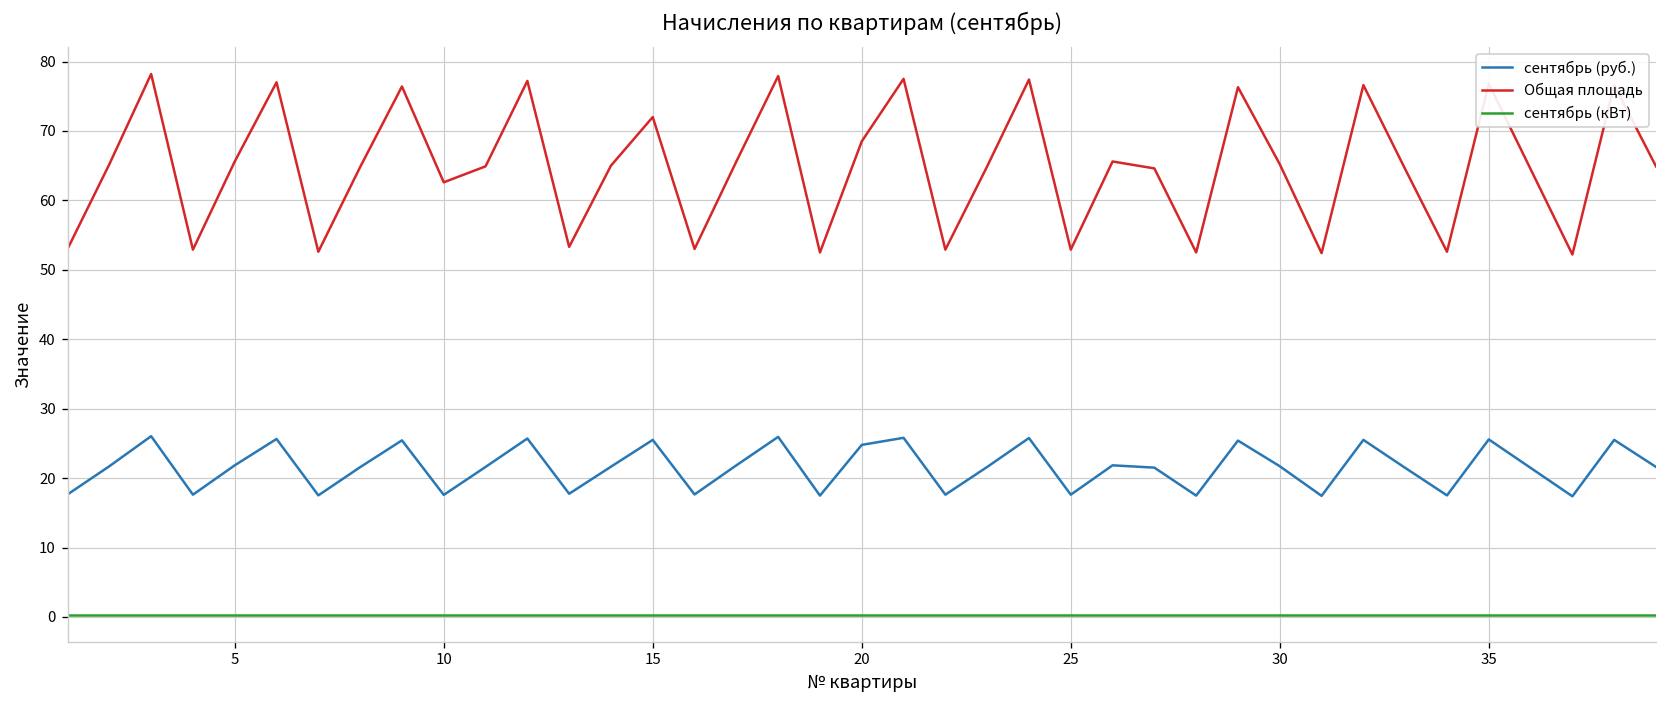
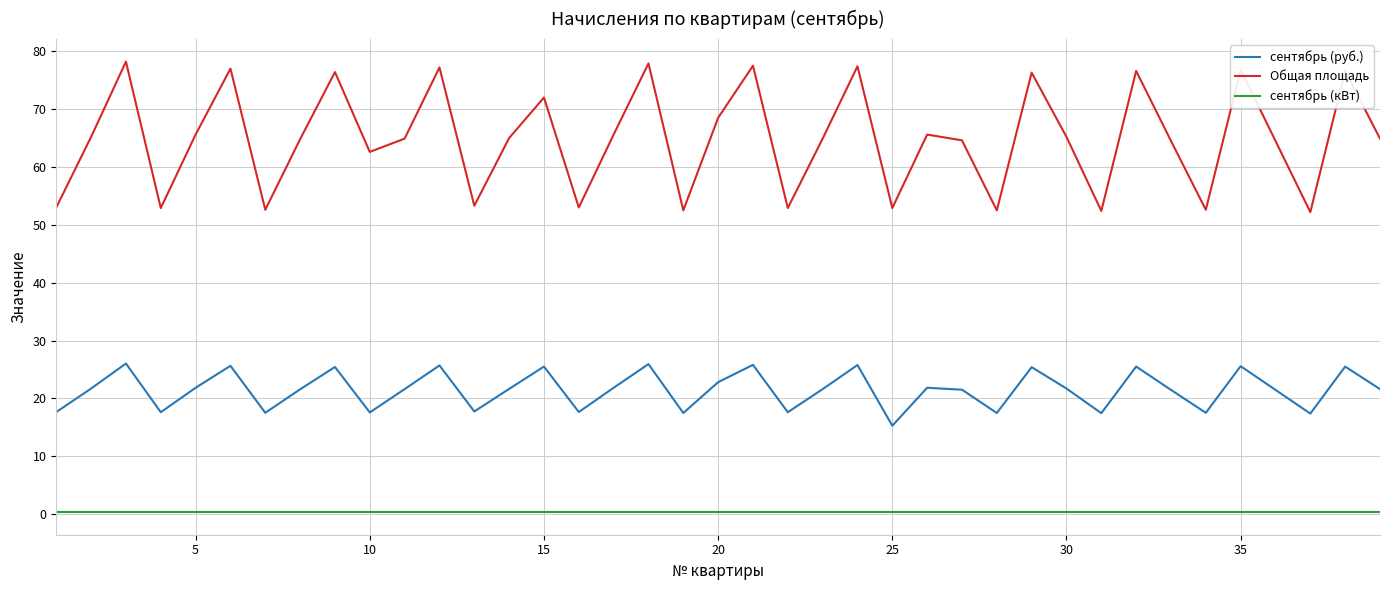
сентябрь (руб.), 20: 25 -> 23
сентябрь (руб.), 25: 18 -> 15
